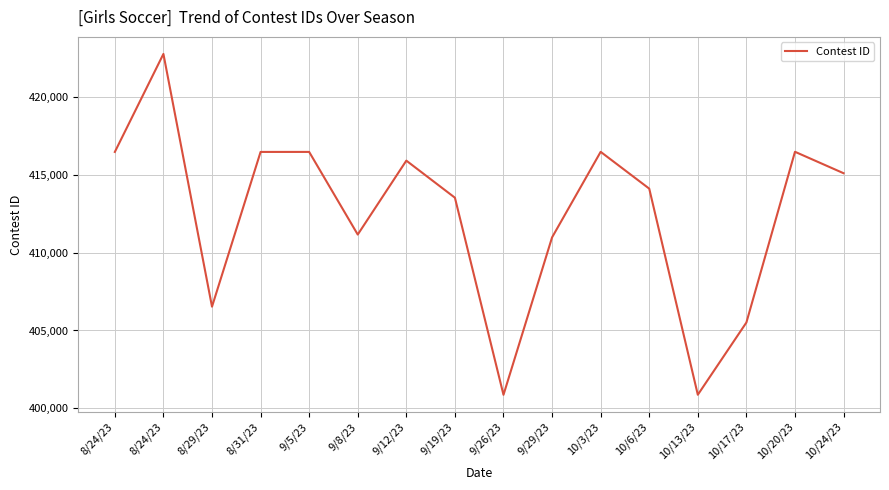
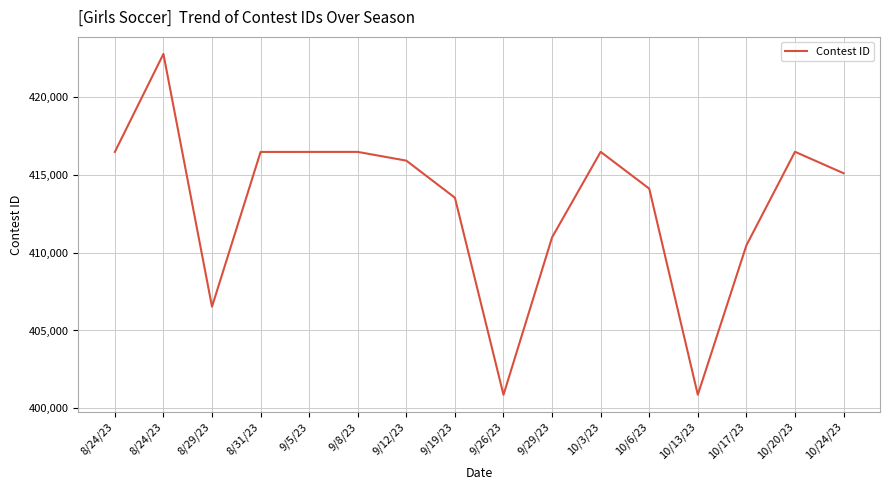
9/8/23: 411,200 -> 416,500
10/17/23: 405,500 -> 410,500
